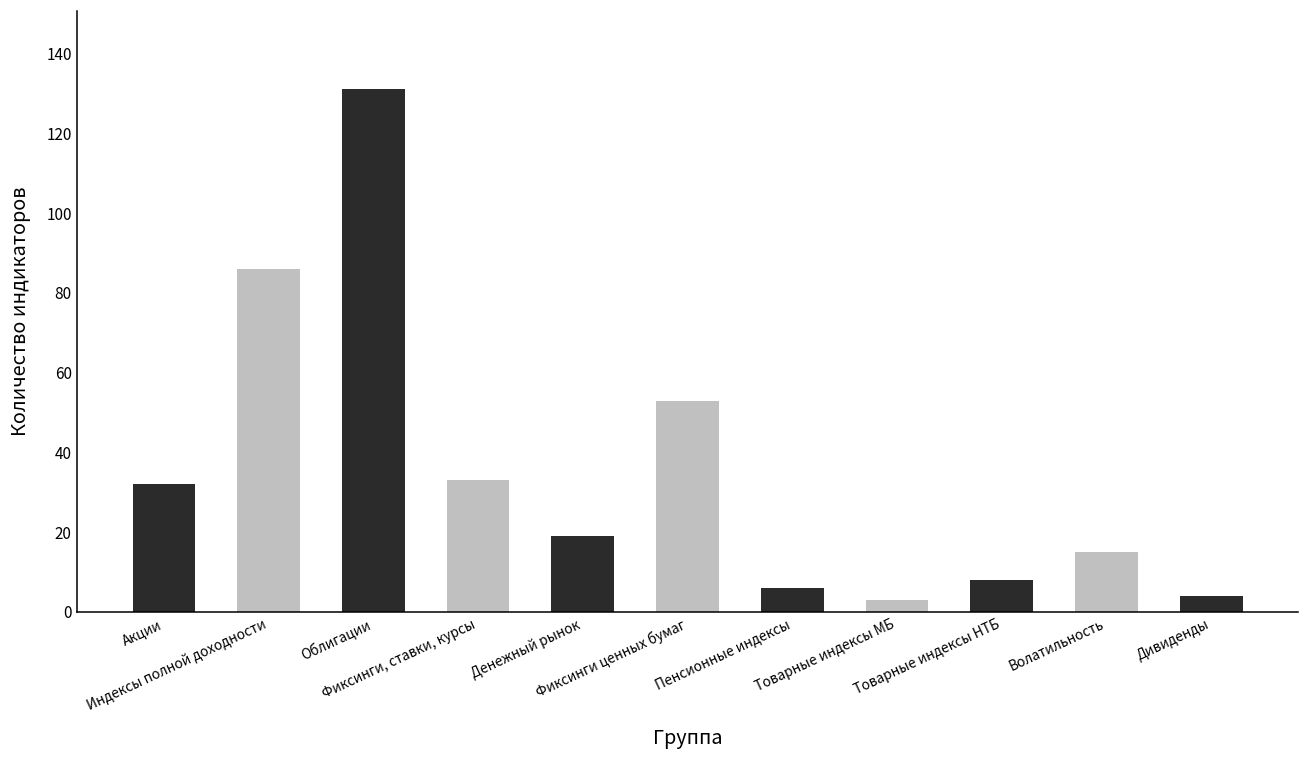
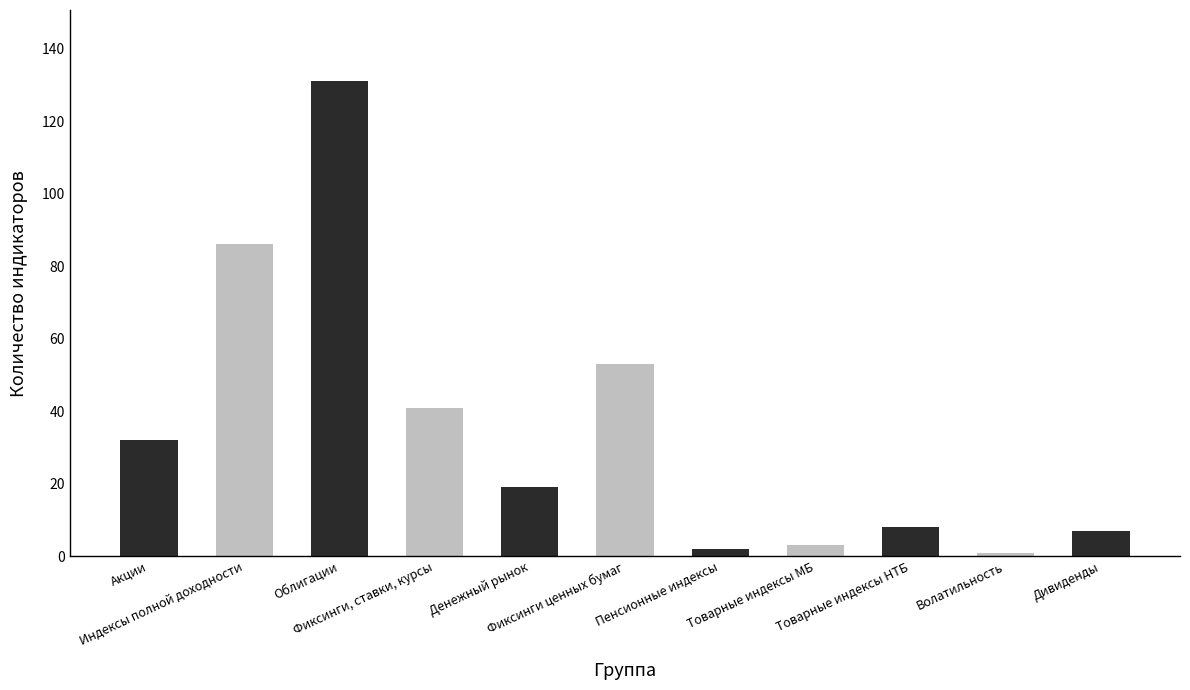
Фиксинги, ставки, курсы: 33 -> 41
Пенсионные индексы: 6 -> 2
Волатильность: 15 -> 1
Дивиденды: 4 -> 7
